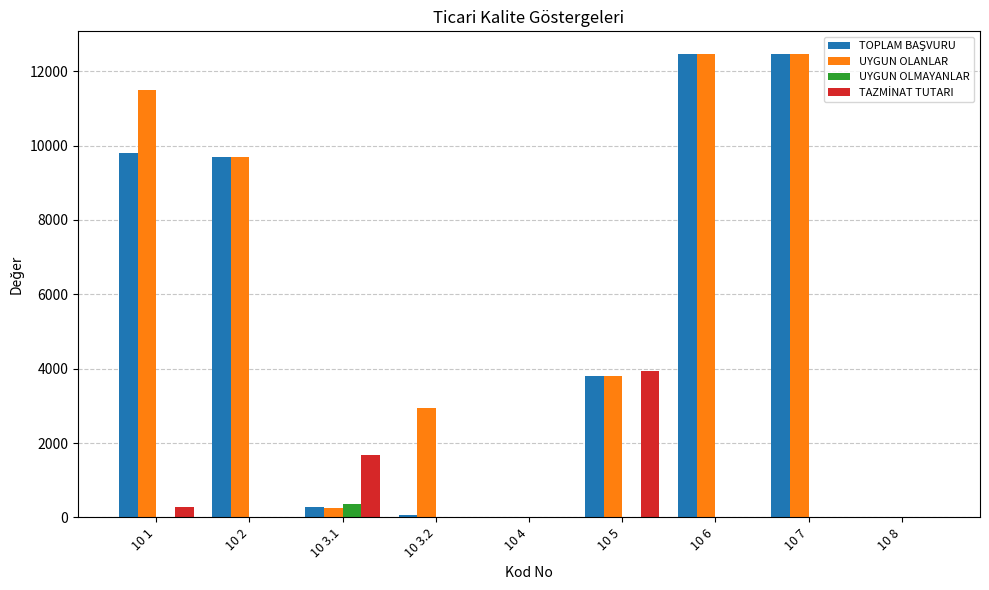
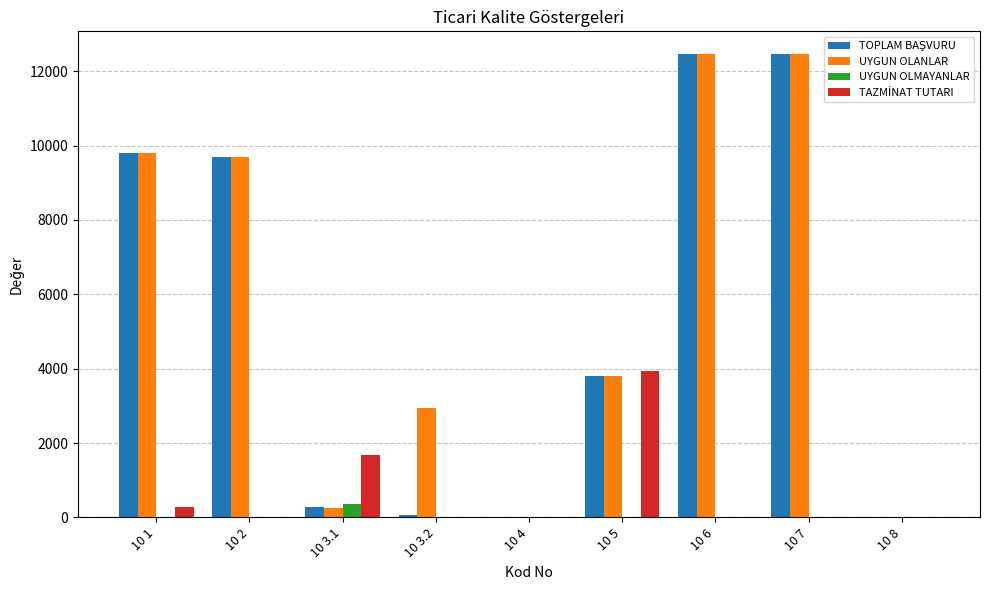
UYGUN OLANLAR, 10 1: 11500 -> 9800
